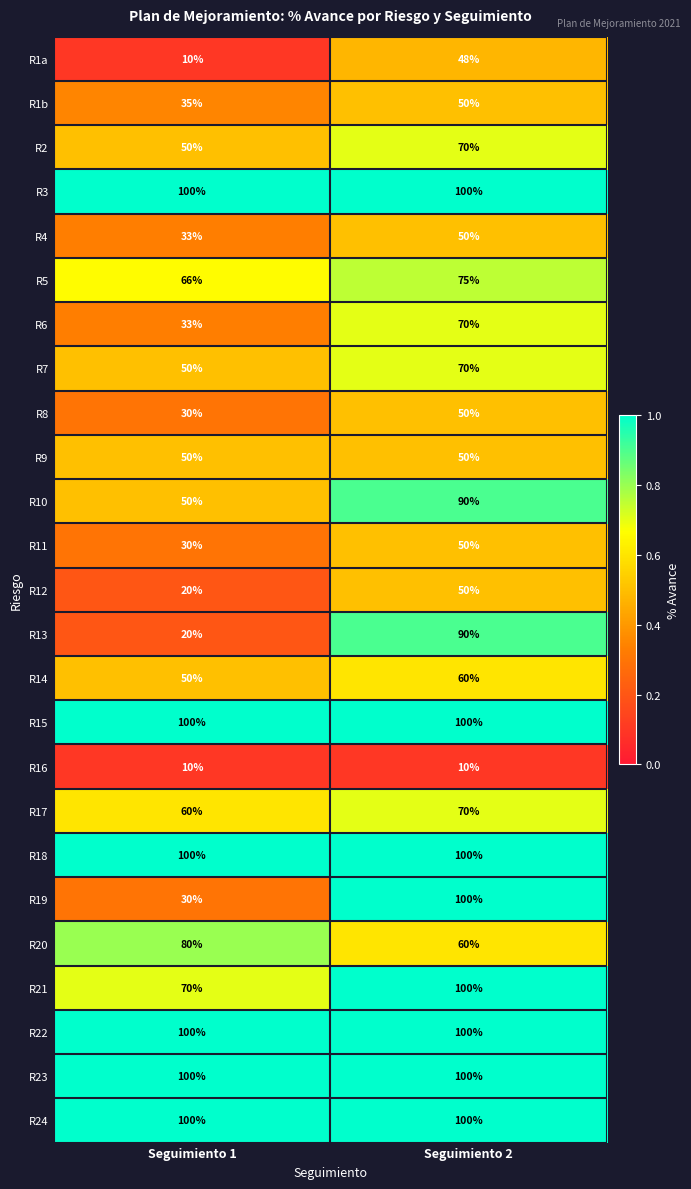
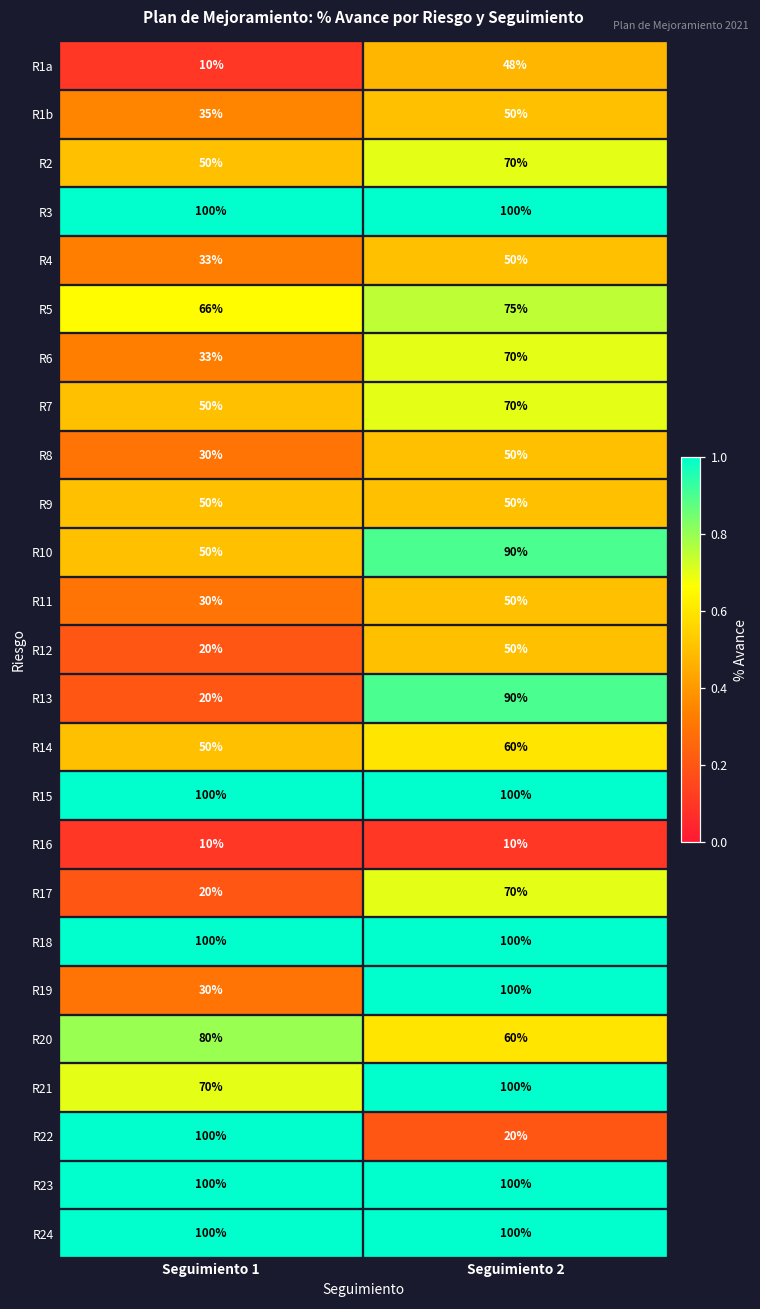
R17, Seguimiento 1: 60% -> 20%
R22, Seguimiento 2: 100% -> 20%
